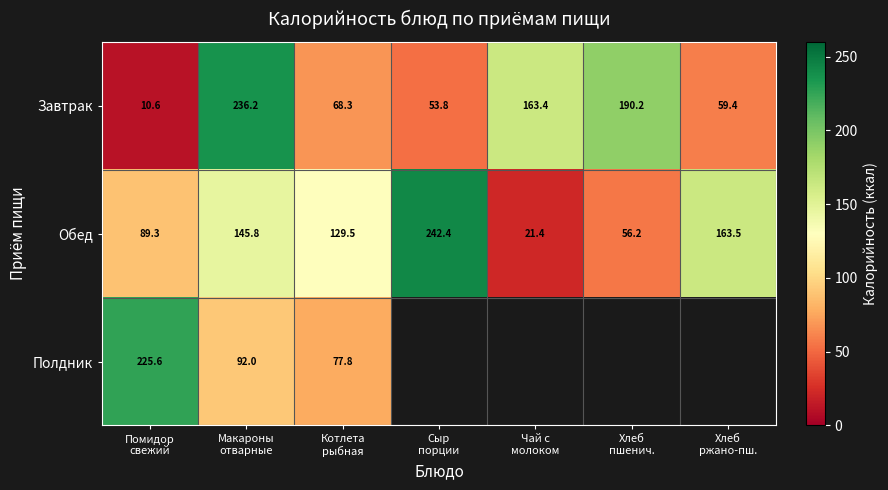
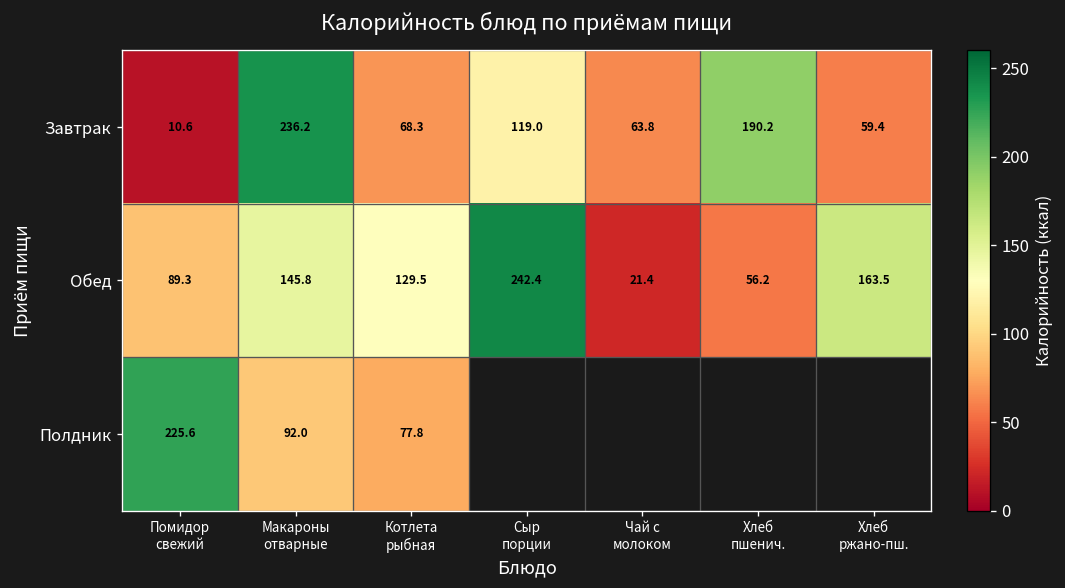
Завтрак, Сыр порции: 53.8 -> 119.0
Завтрак, Чай с молоком: 163.4 -> 63.8
